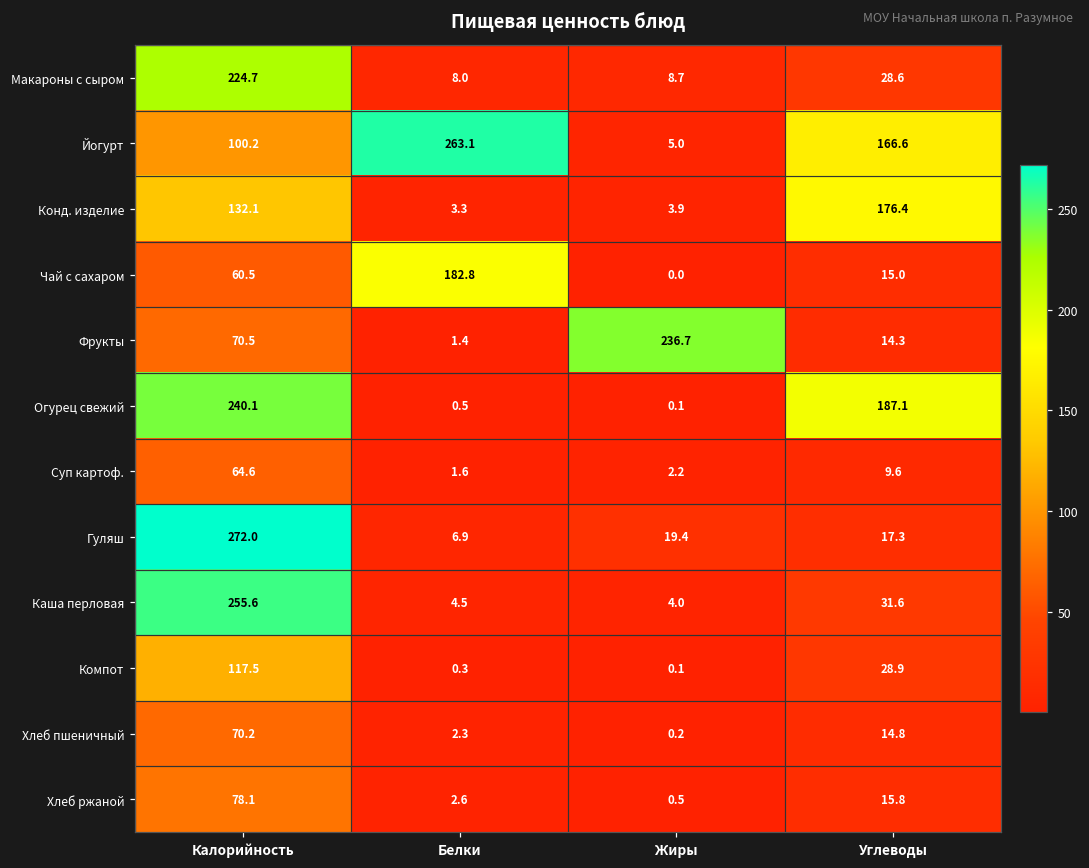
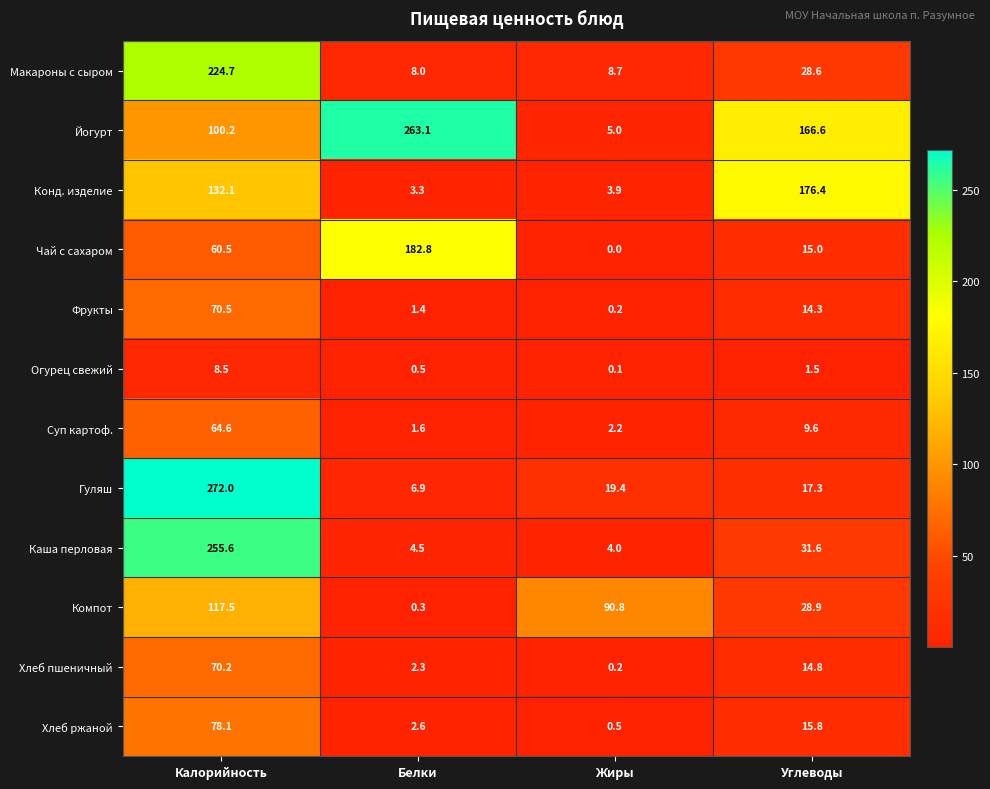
Фрукты, Жиры: 236.7 -> 0.2
Огурец свежий, Калорийность: 240.1 -> 8.5
Огурец свежий, Углеводы: 187.1 -> 1.5
Компот, Жиры: 0.1 -> 90.8
